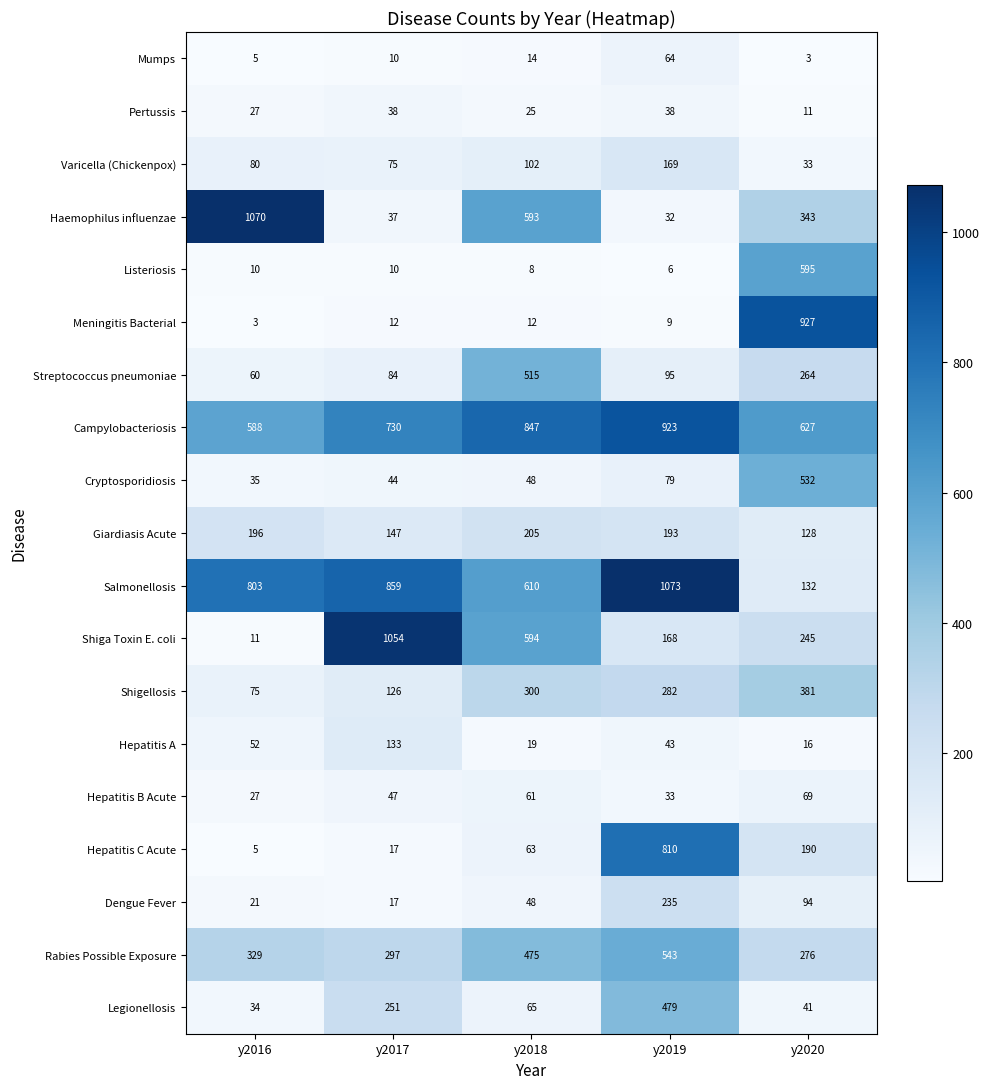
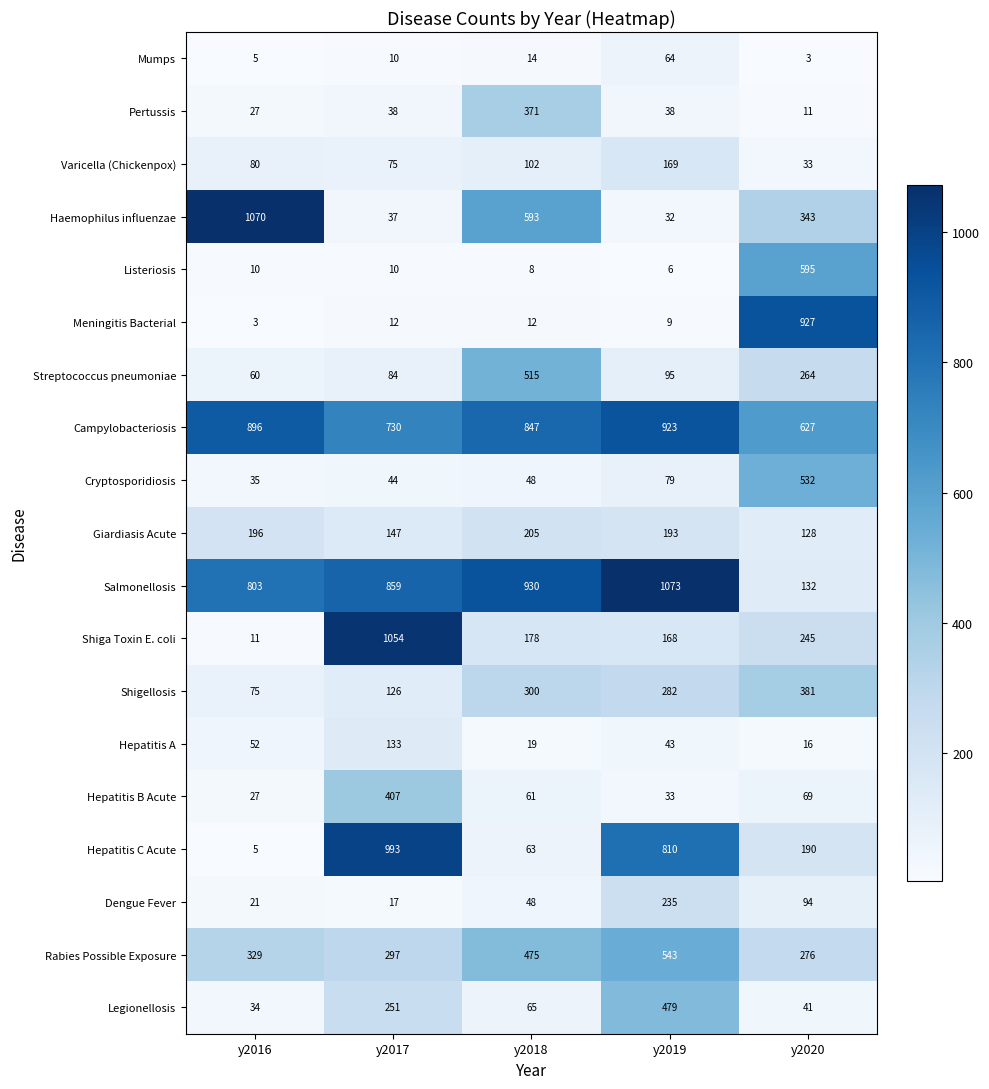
Pertussis, y2018: 25 -> 371
Campylobacteriosis, y2016: 588 -> 896
Salmonellosis, y2018: 610 -> 930
Shiga Toxin E. coli, y2018: 594 -> 178
Hepatitis B Acute, y2017: 47 -> 407
Hepatitis C Acute, y2017: 17 -> 993
